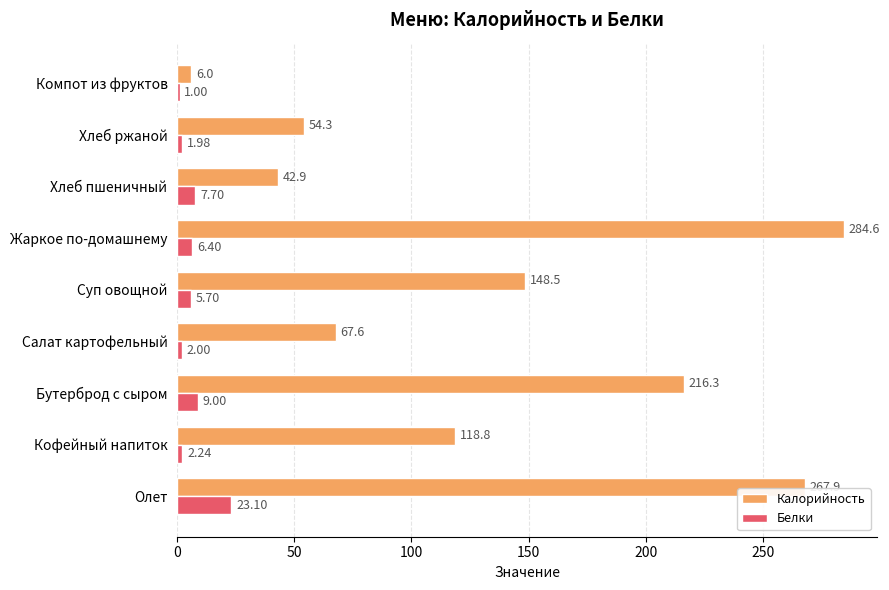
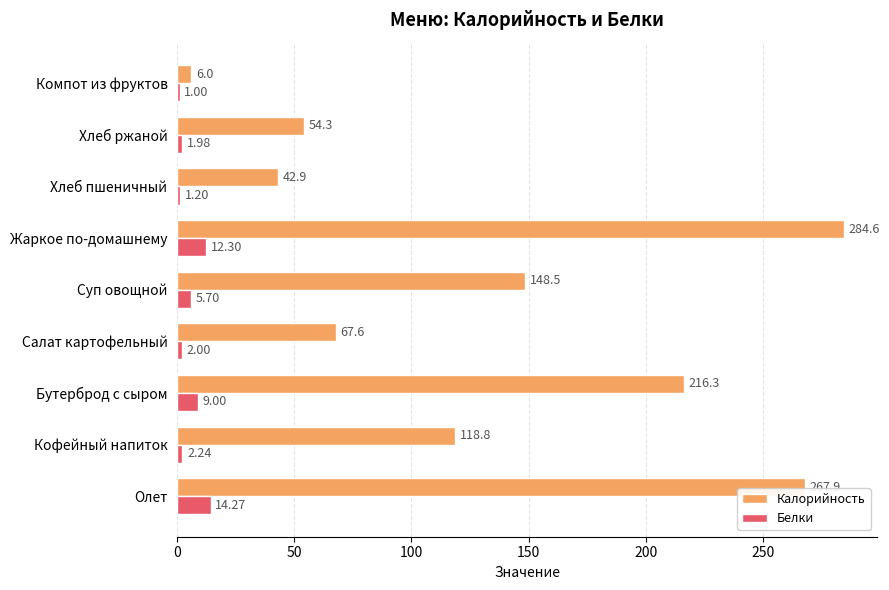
Белки, Хлеб пшеничный: 7.70 -> 1.20
Белки, Жаркое по-домашнему: 6.40 -> 12.30
Белки, Олет: 23.10 -> 14.27
